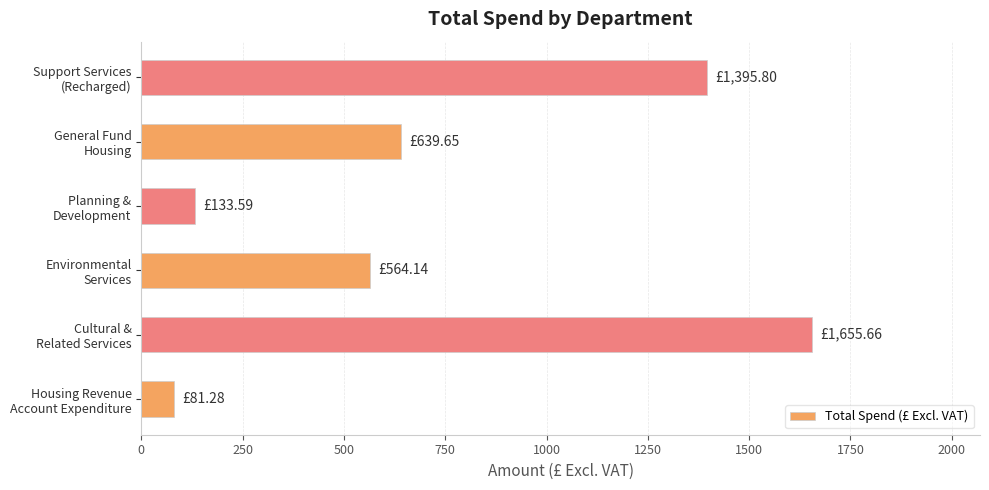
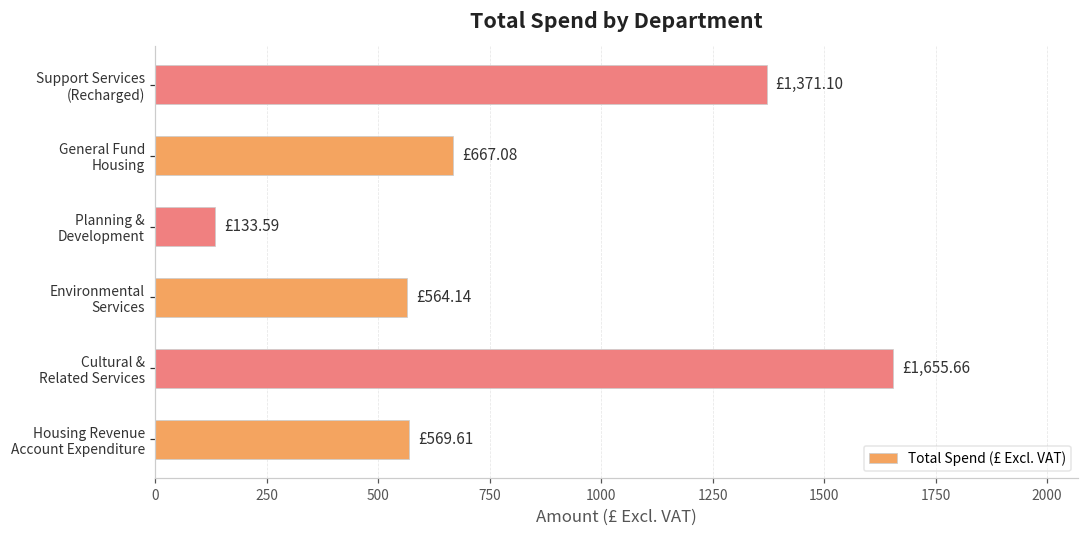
Support Services (Recharged): £1,395.80 -> £1,371.10
General Fund Housing: £639.65 -> £667.08
Housing Revenue Account Expenditure: £81.28 -> £569.61
